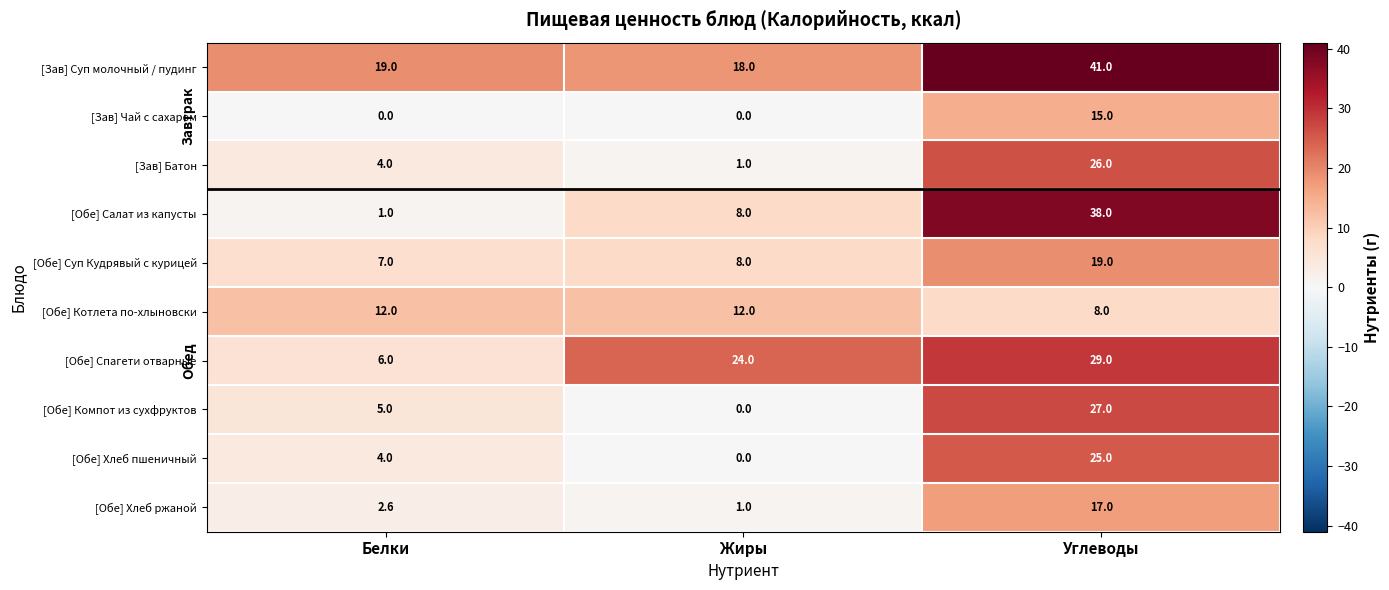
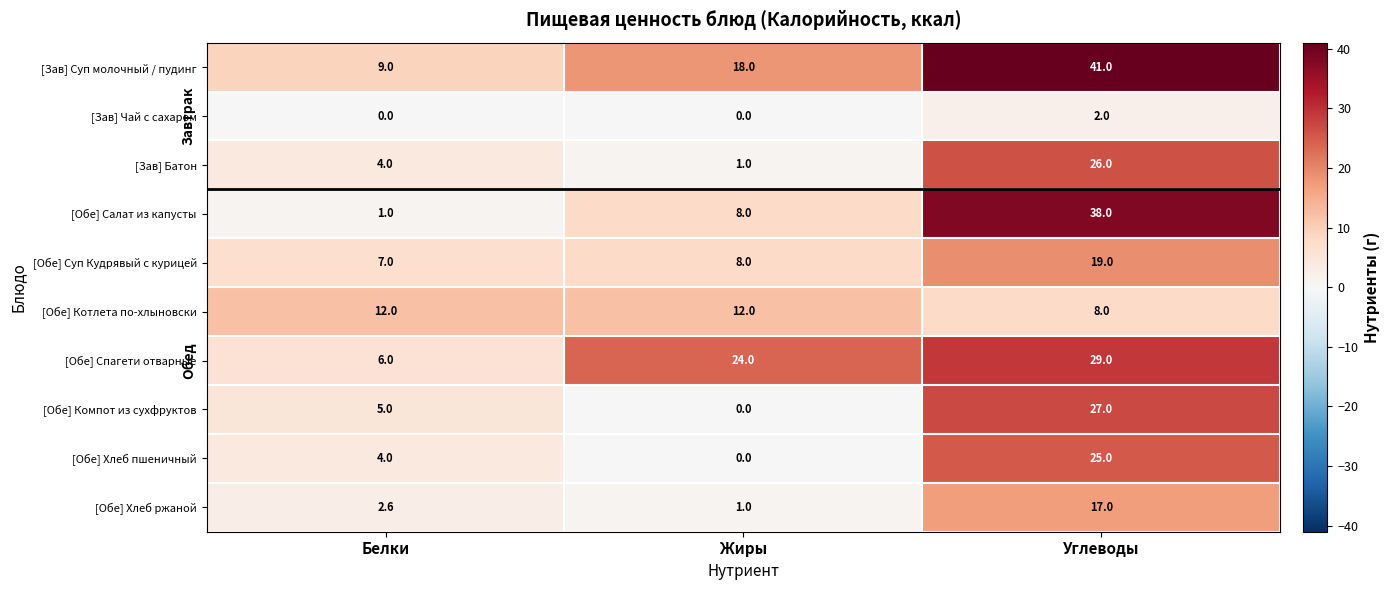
[Зав] Суп молочный / пудинг, Белки: 19.0 -> 9.0
[Зав] Чай с сахаром, Углеводы: 15.0 -> 2.0
